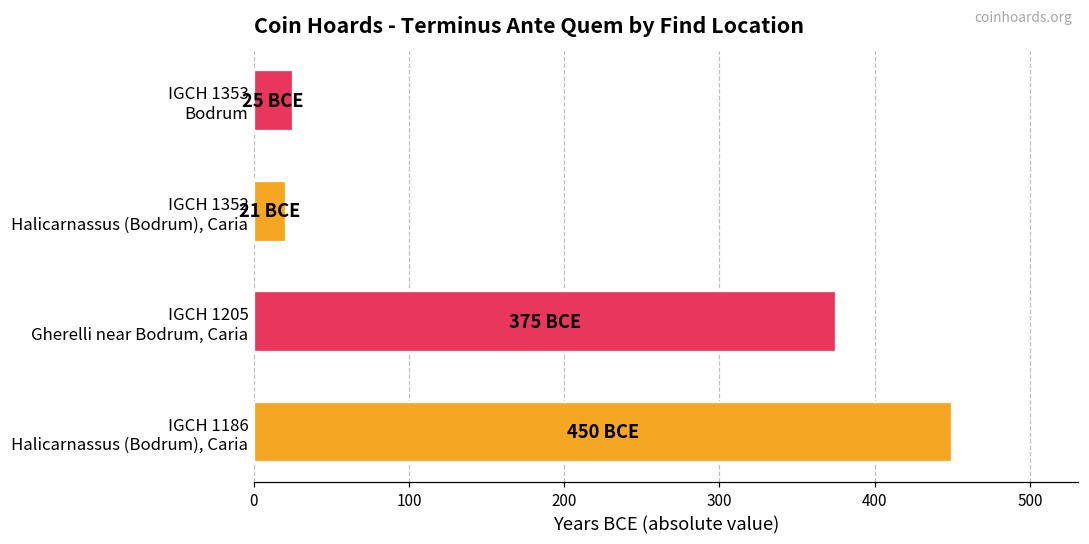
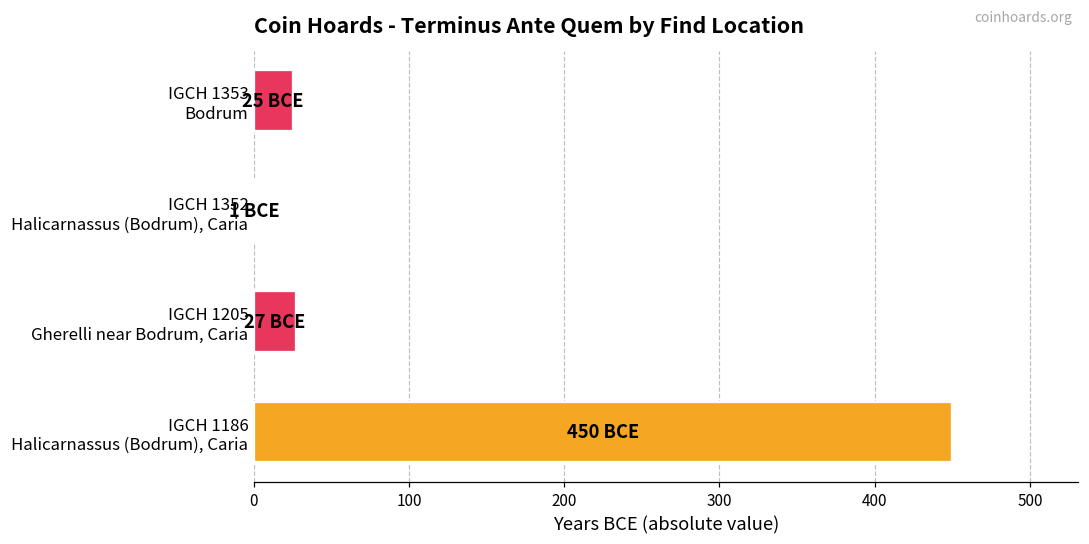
IGCH 1352 Halicarnassus (Bodrum), Caria: 21 -> 1
IGCH 1205 Gherelli near Bodrum, Caria: 375 -> 27
